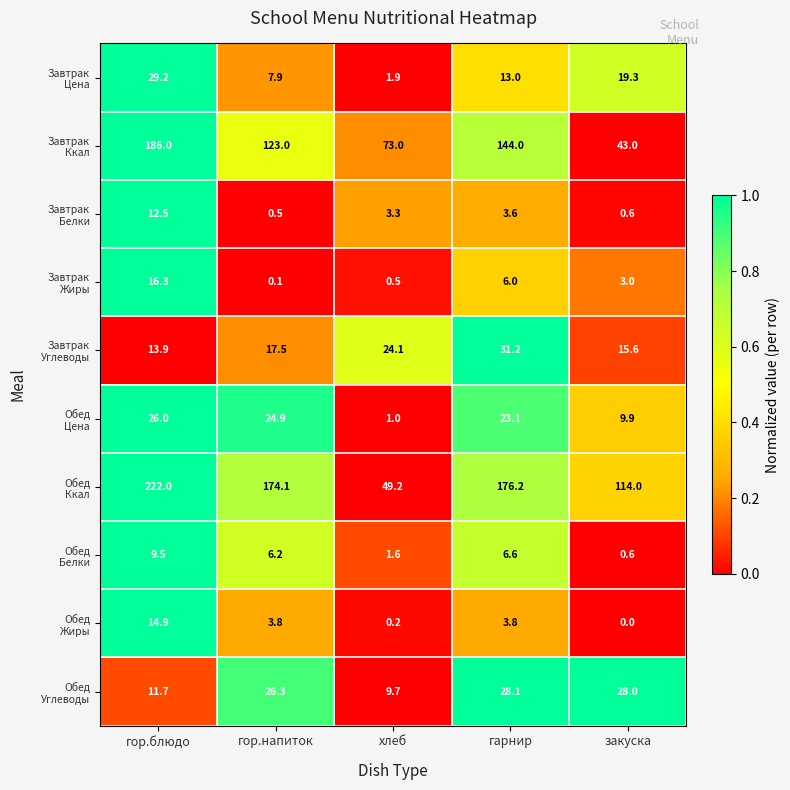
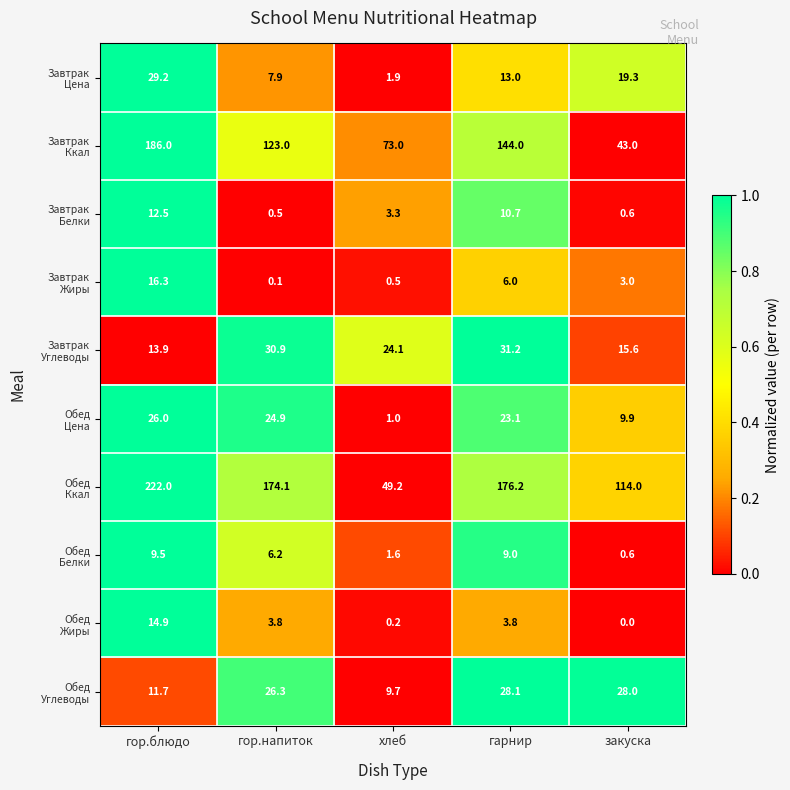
Завтрак Белки, гарнир: 3.6 -> 10.7
Завтрак Углеводы, гор.напиток: 17.5 -> 30.9
Обед Белки, гарнир: 6.6 -> 9.0
